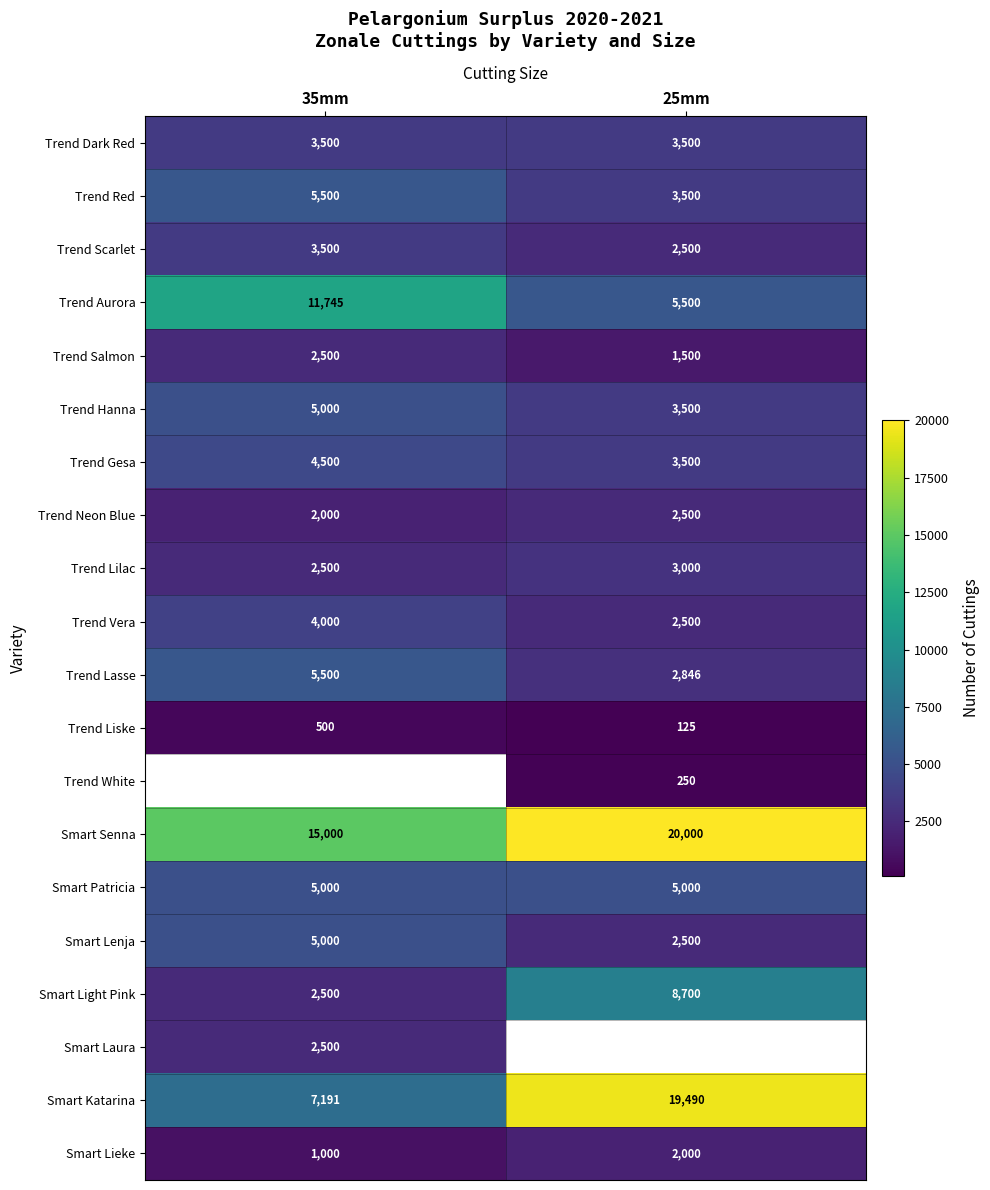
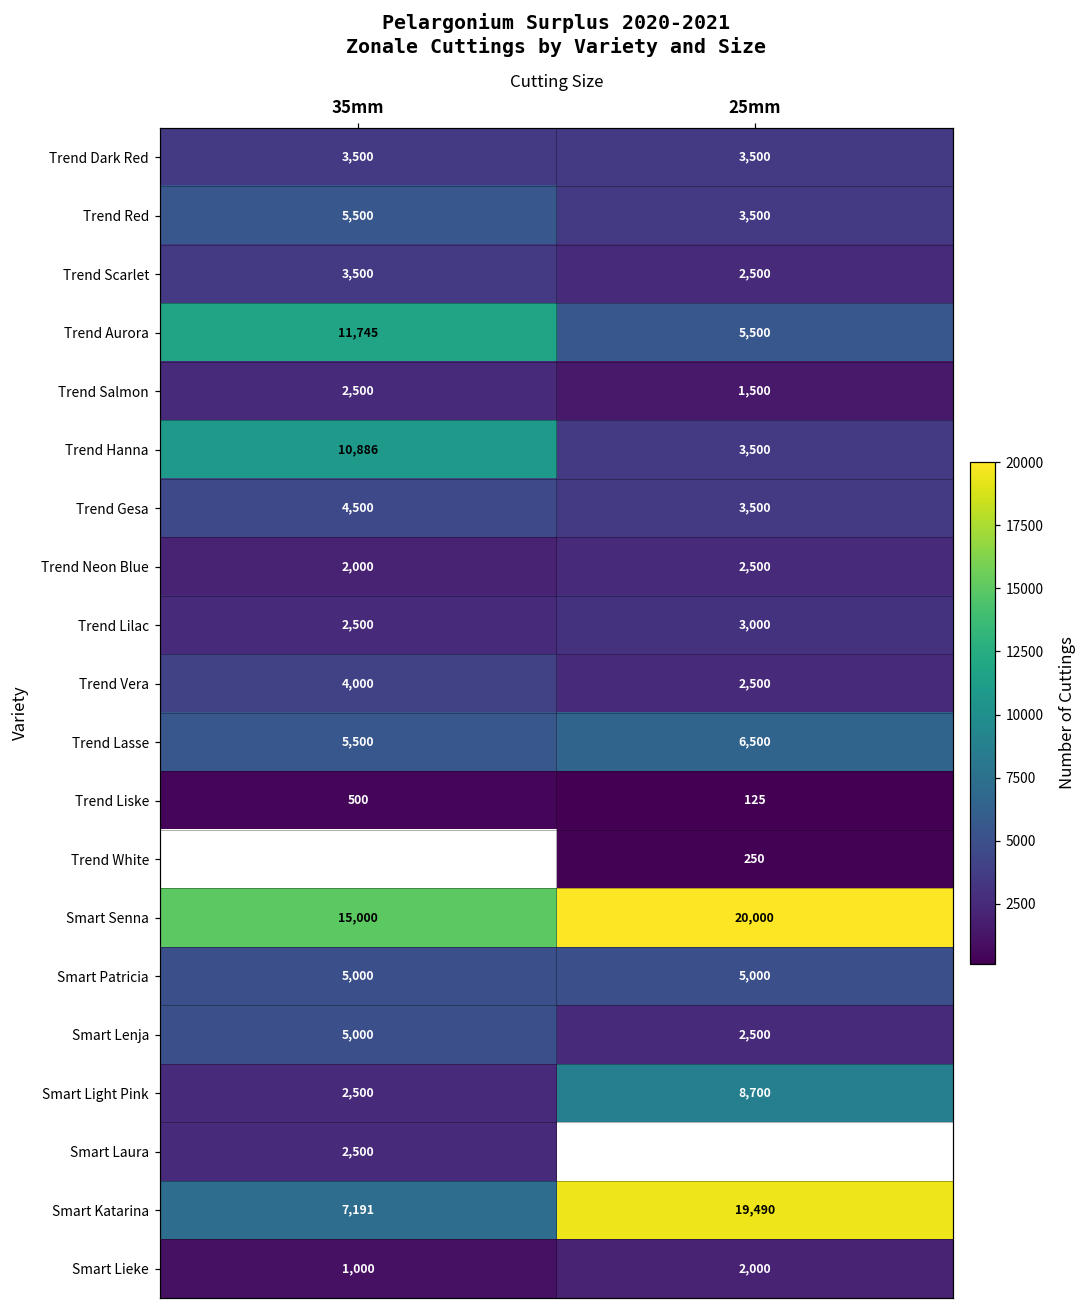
Trend Hanna, 35mm: 5,000 -> 10,886
Trend Lasse, 25mm: 2,846 -> 6,500
